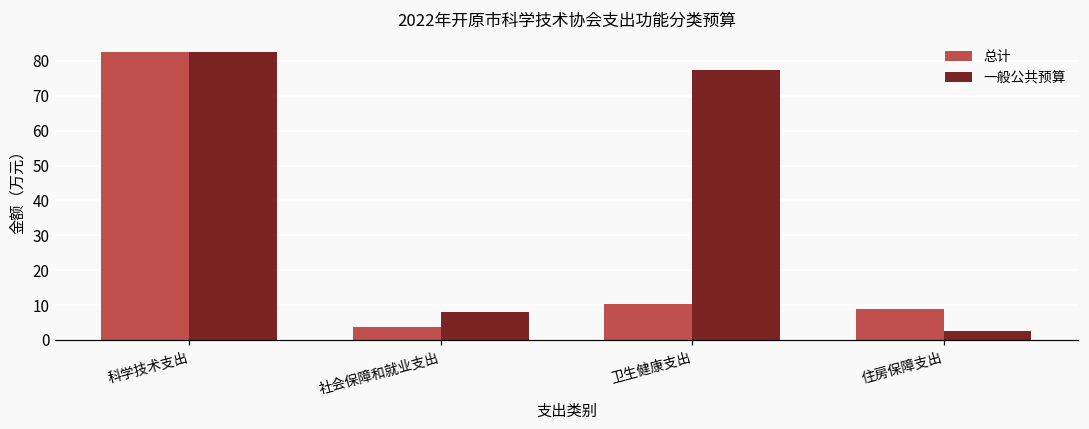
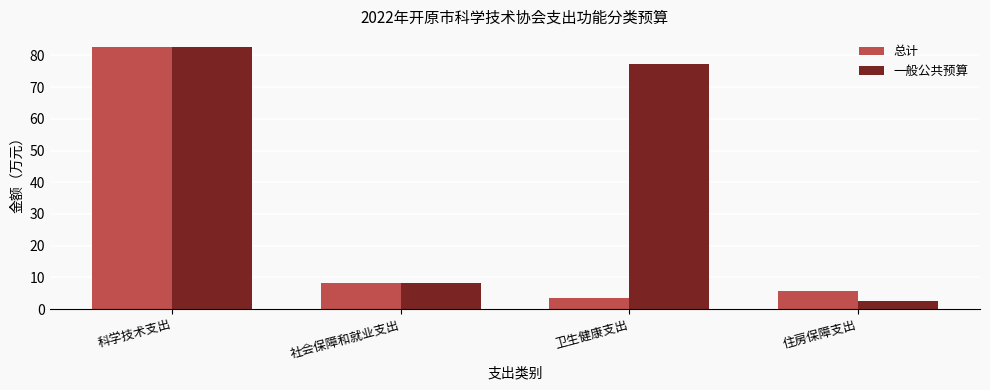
总计, 社会保障和就业支出: 4 -> 8
总计, 卫生健康支出: 10 -> 4
总计, 住房保障支出: 9 -> 6
